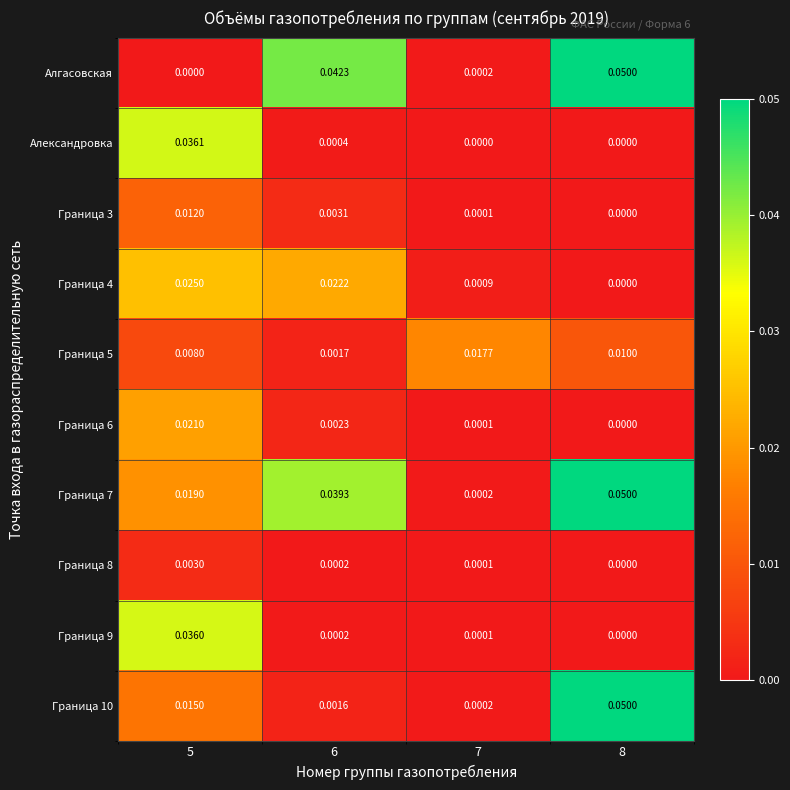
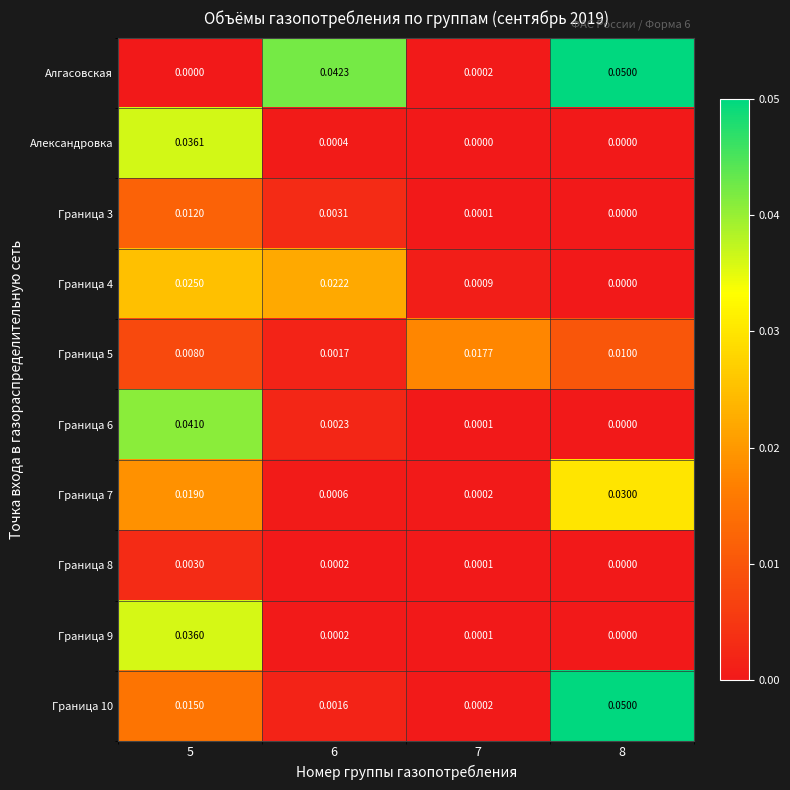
Граница 6, 5: 0.0210 -> 0.0410
Граница 7, 6: 0.0393 -> 0.0006
Граница 7, 8: 0.0500 -> 0.0300
